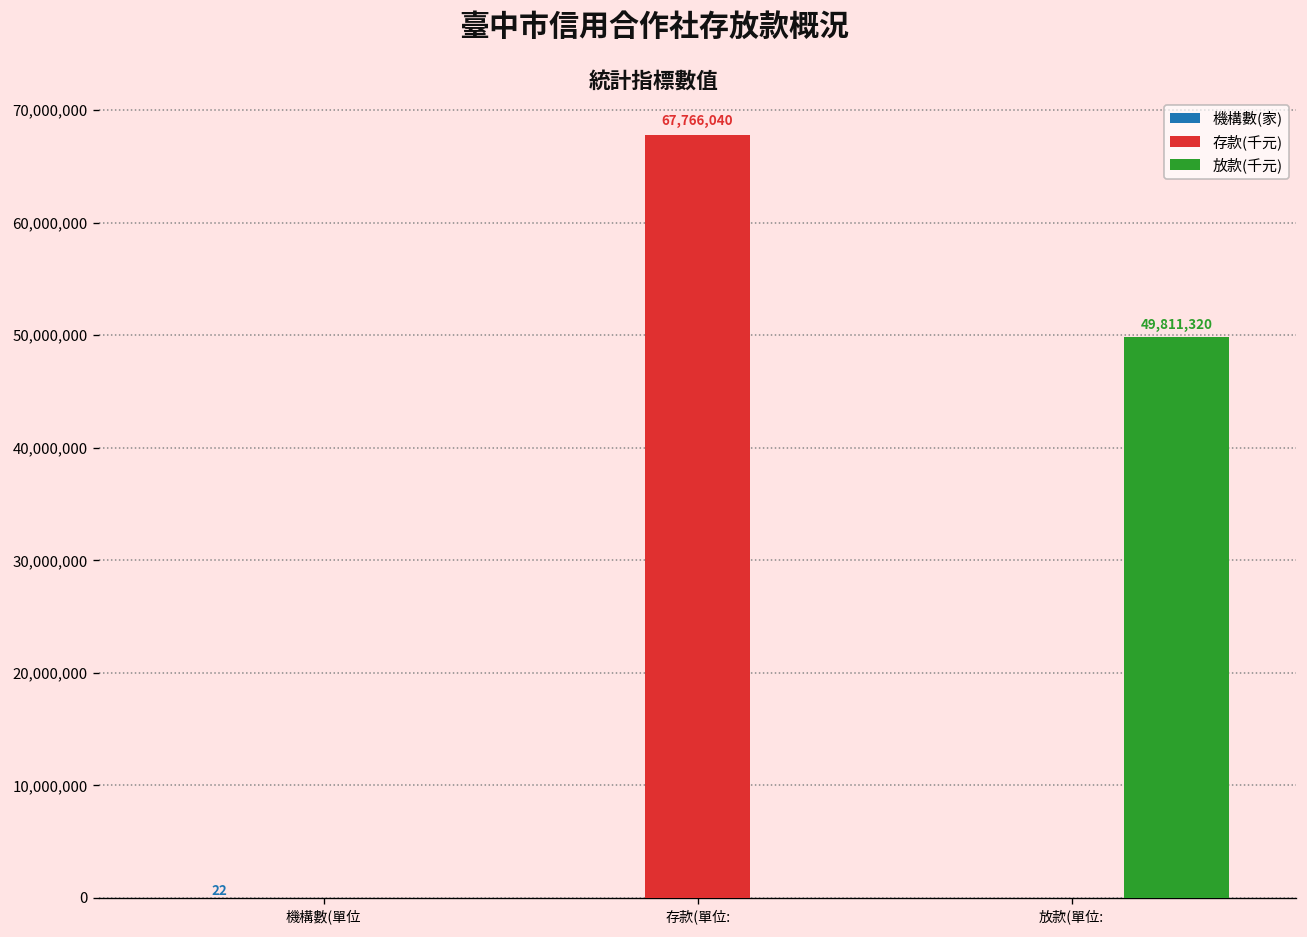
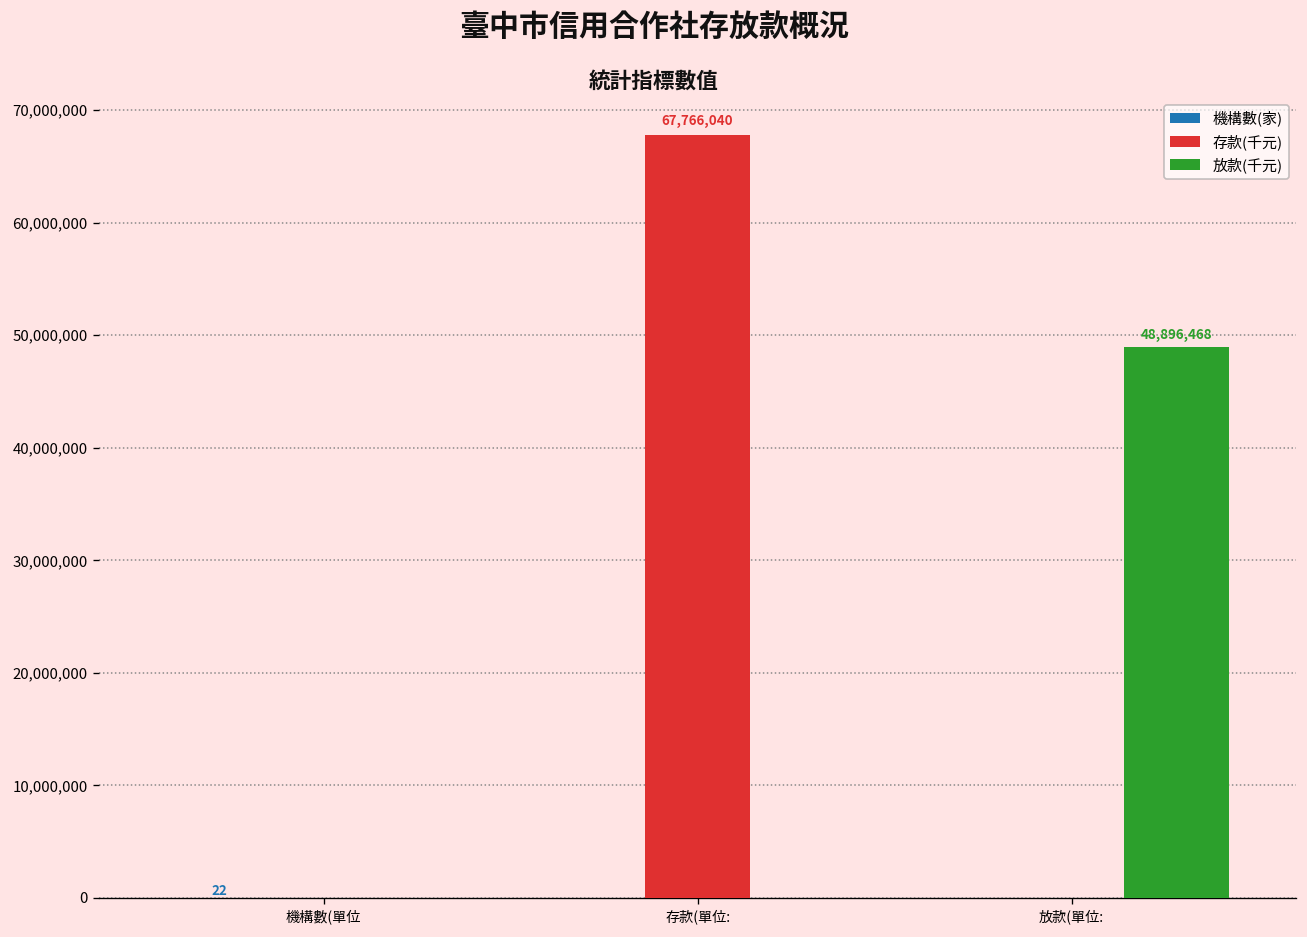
放款(千元), 放款(單位:: 49,811,320 -> 48,896,468
